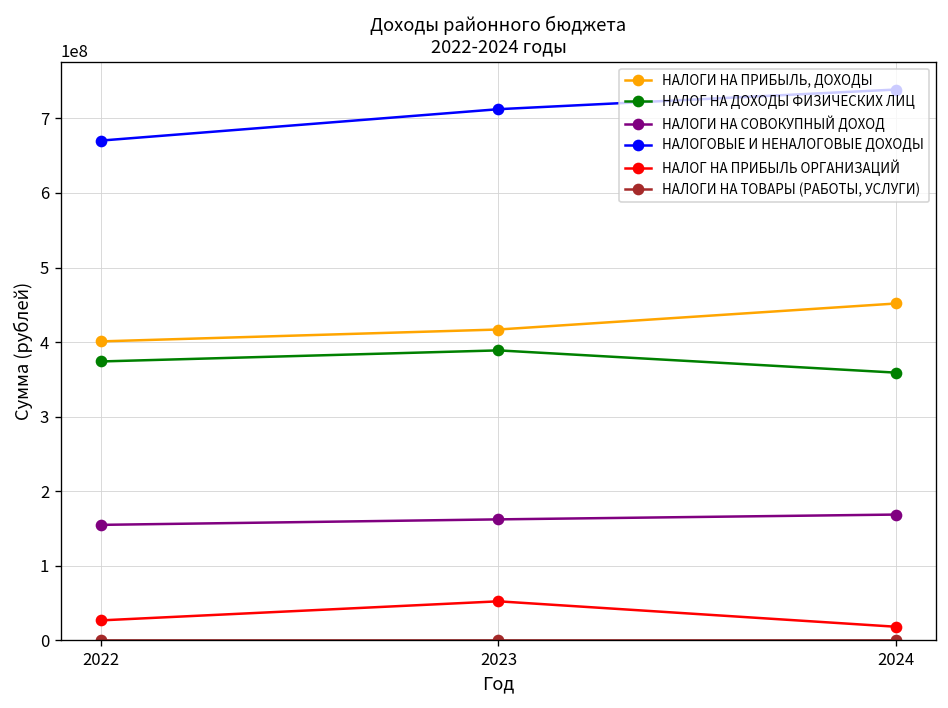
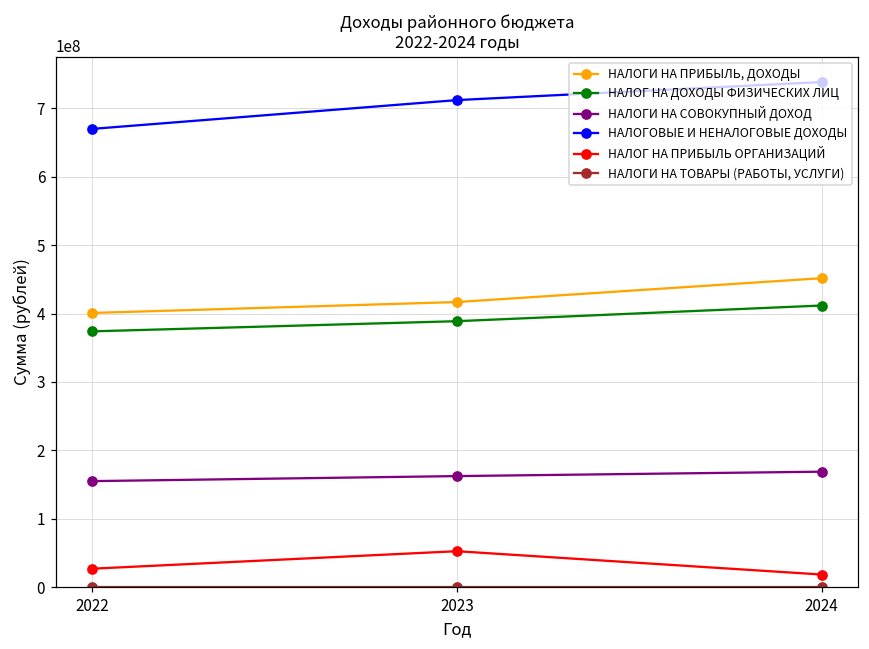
НАЛОГ НА ДОХОДЫ ФИЗИЧЕСКИХ ЛИЦ, 2024: 360000000 -> 410000000
